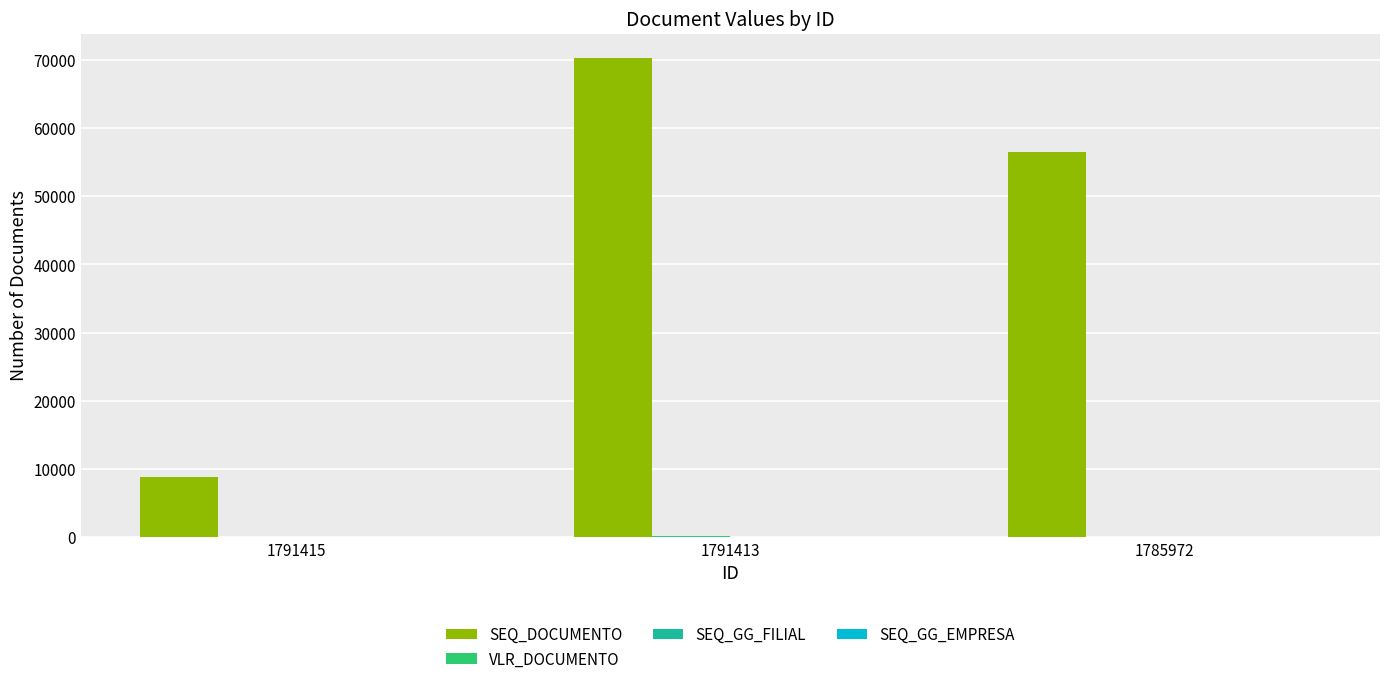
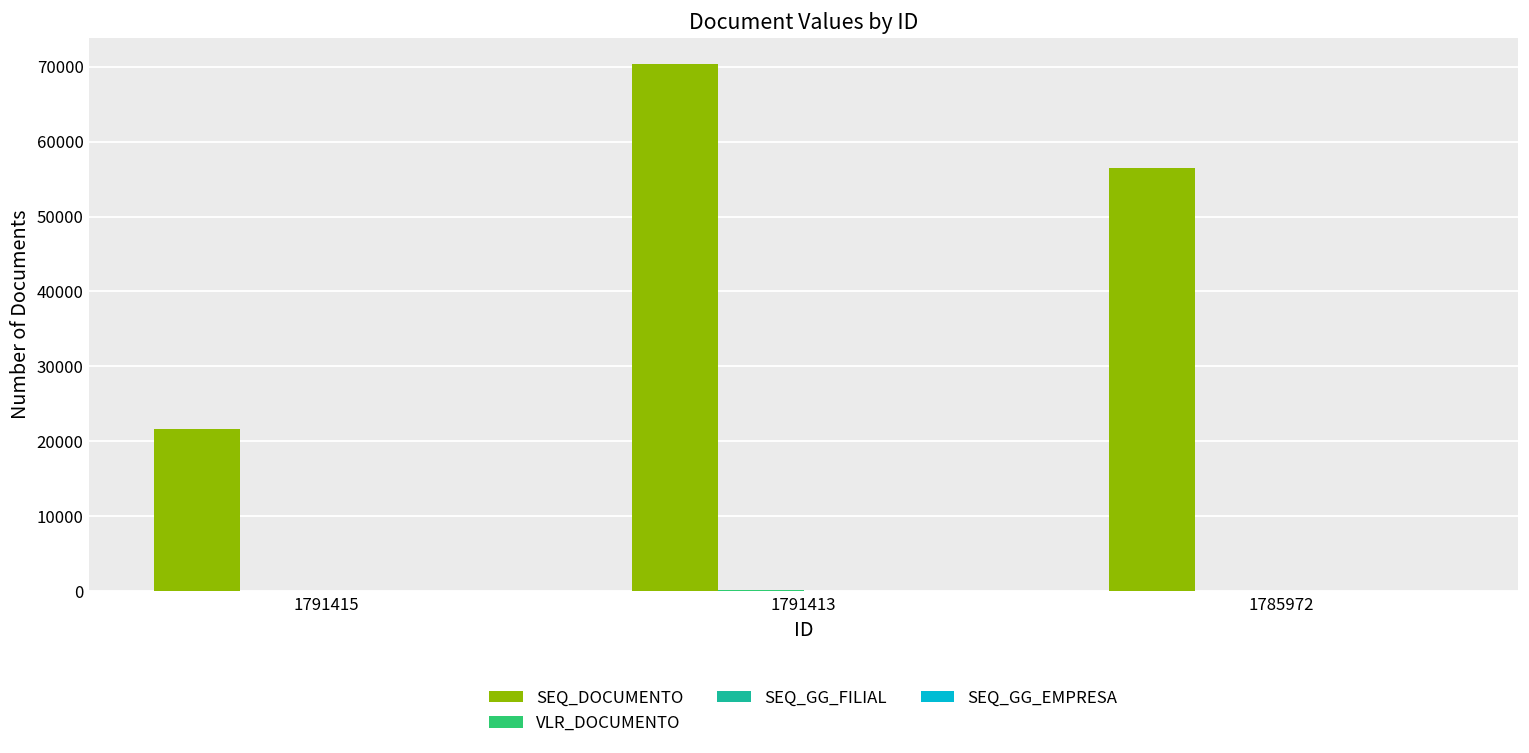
SEQ_DOCUMENTO, 1791415: 9000 -> 22000
